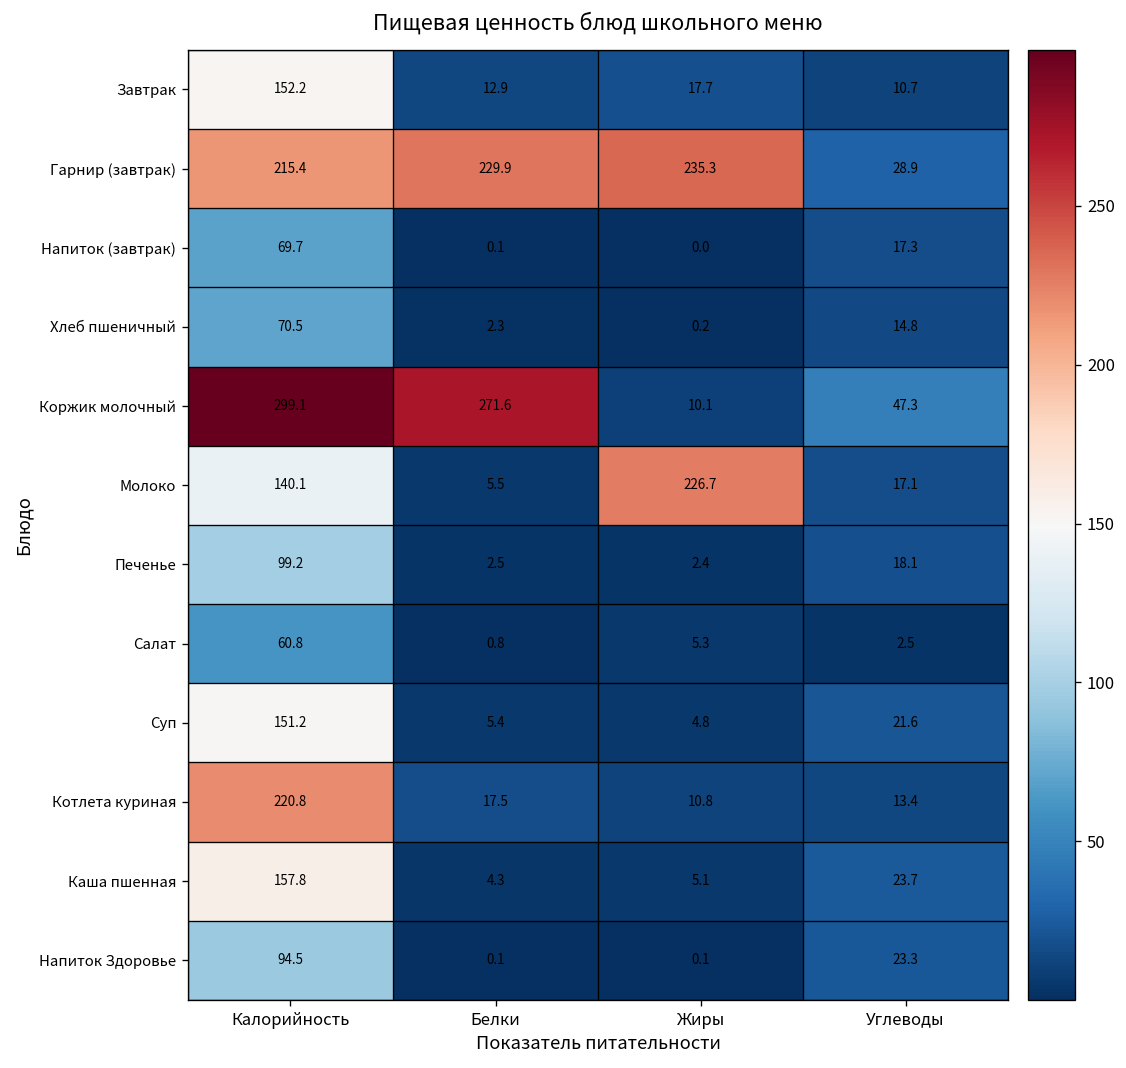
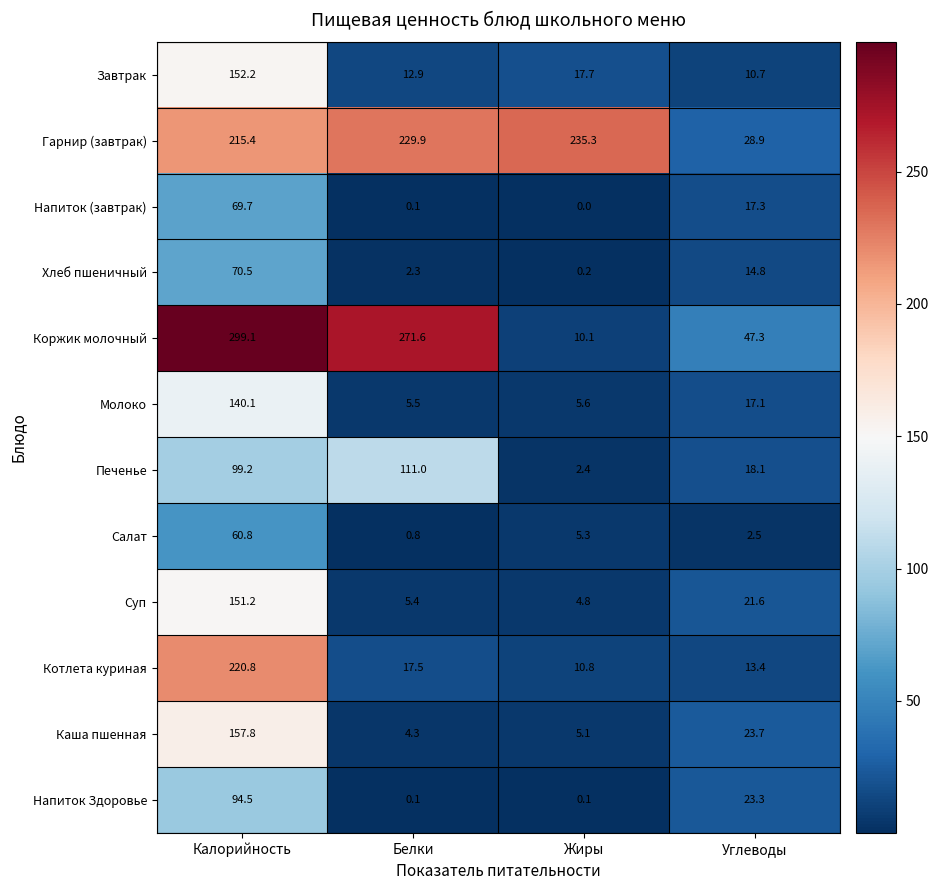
Молоко, Жиры: 226.7 -> 5.6
Печенье, Белки: 2.5 -> 111.0
